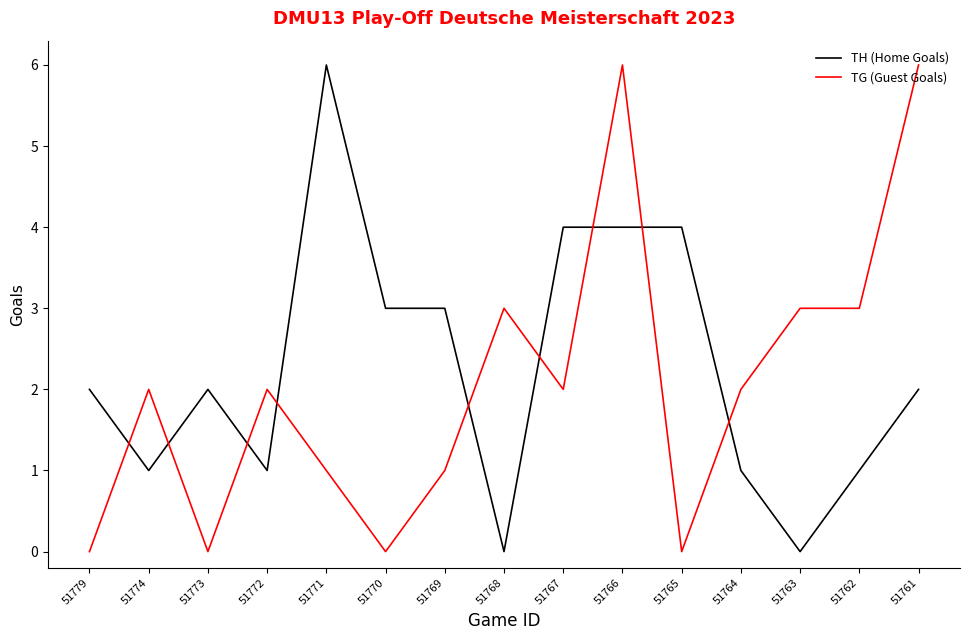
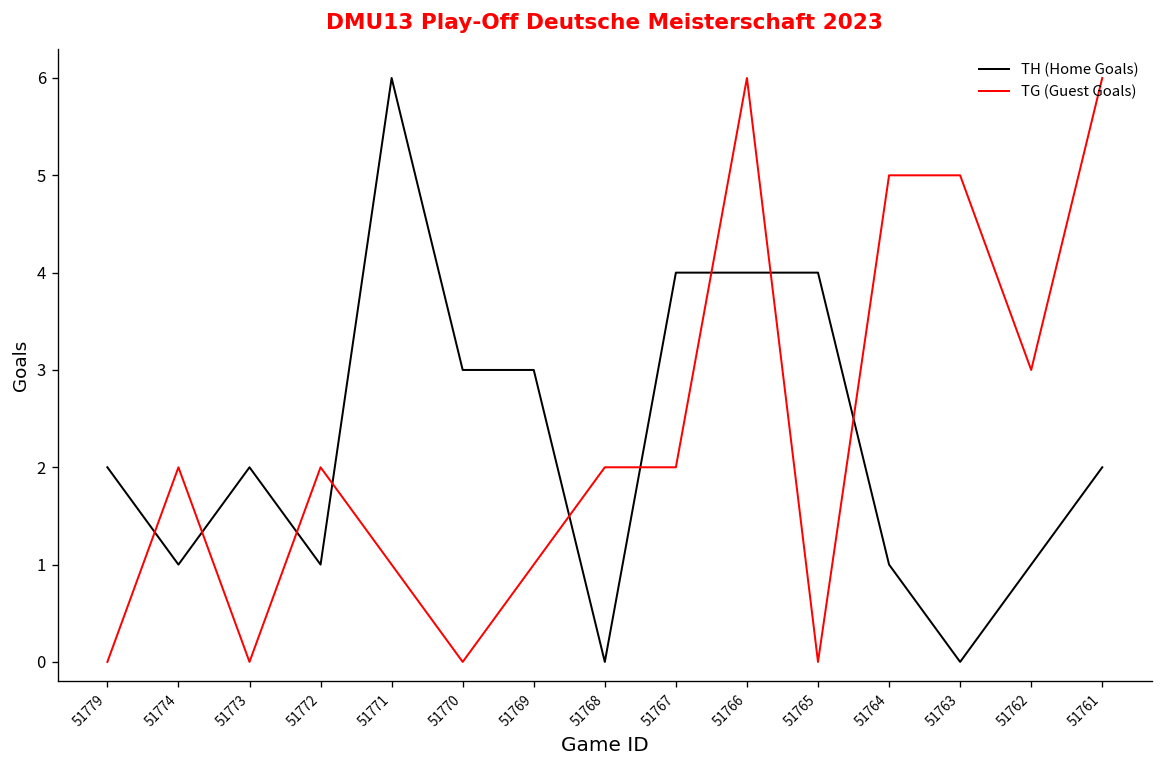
TG (Guest Goals), 51768: 3 -> 2
TG (Guest Goals), 51764: 2 -> 5
TG (Guest Goals), 51763: 3 -> 5
